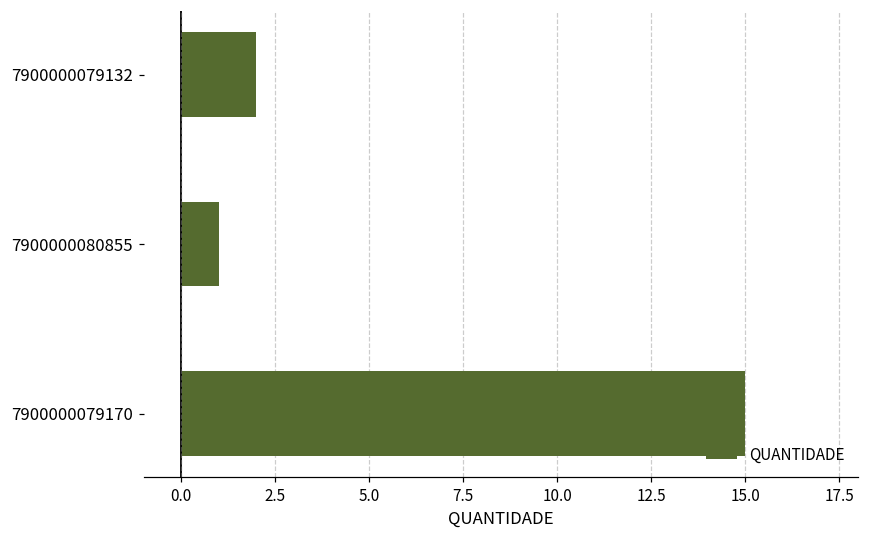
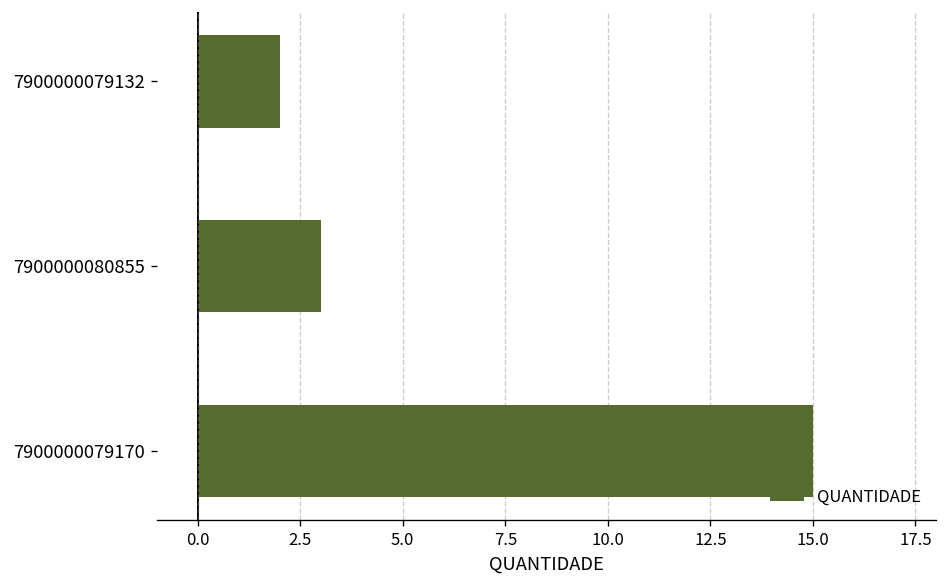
7900000080855: 1 -> 3
